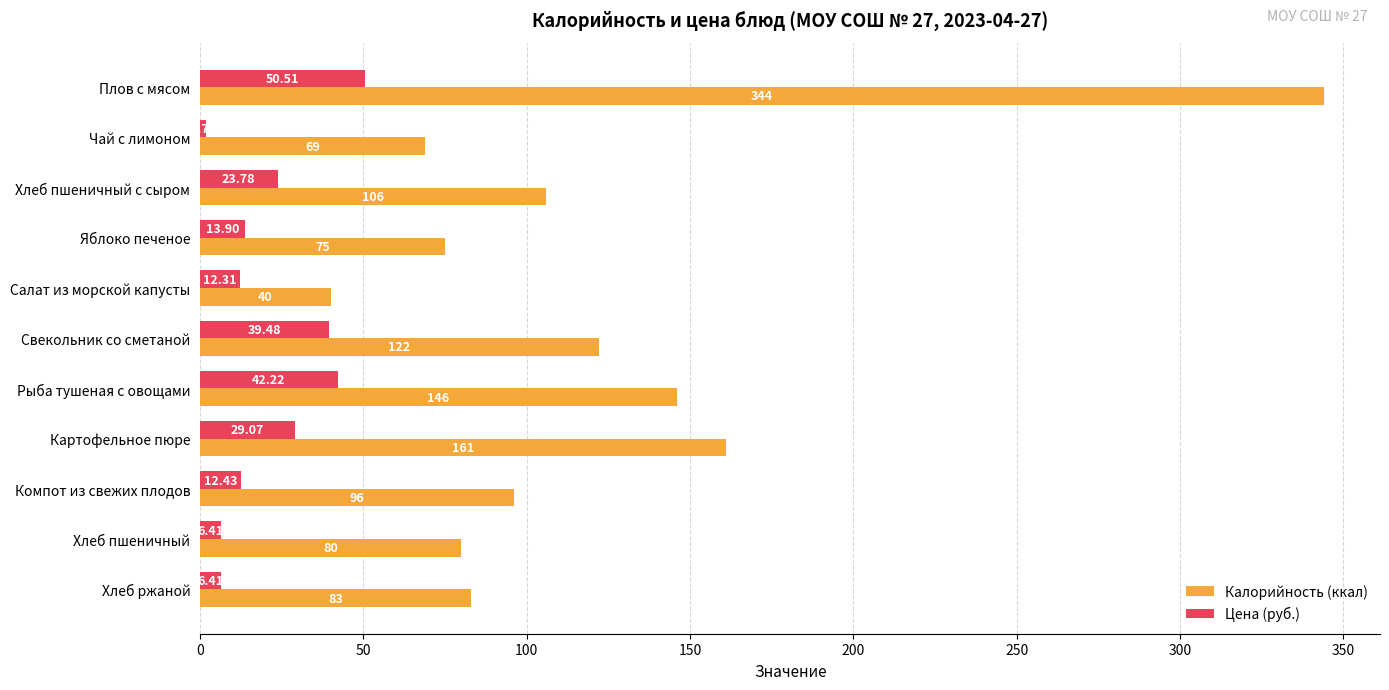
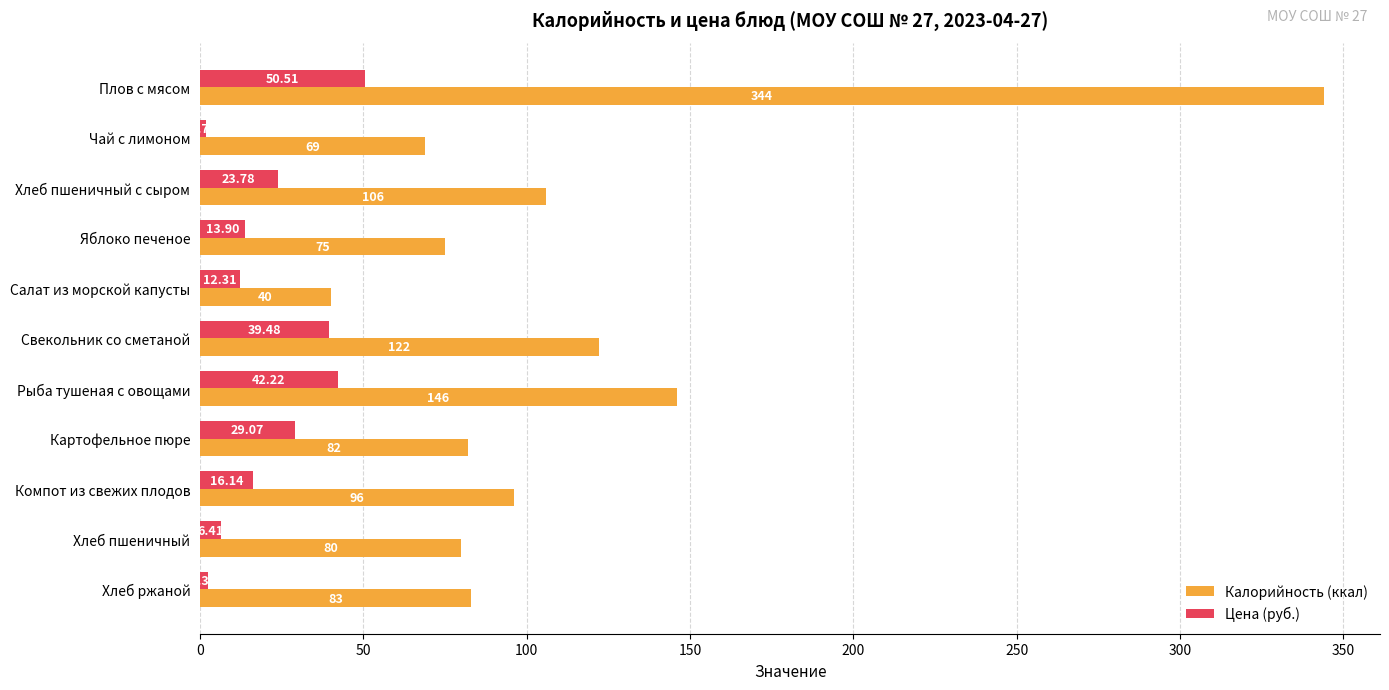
Калорийность (ккал), Картофельное пюре: 161 -> 82
Цена (руб.), Компот из свежих плодов: 12.43 -> 16.14
Цена (руб.), Хлеб ржаной: 6 -> 2
